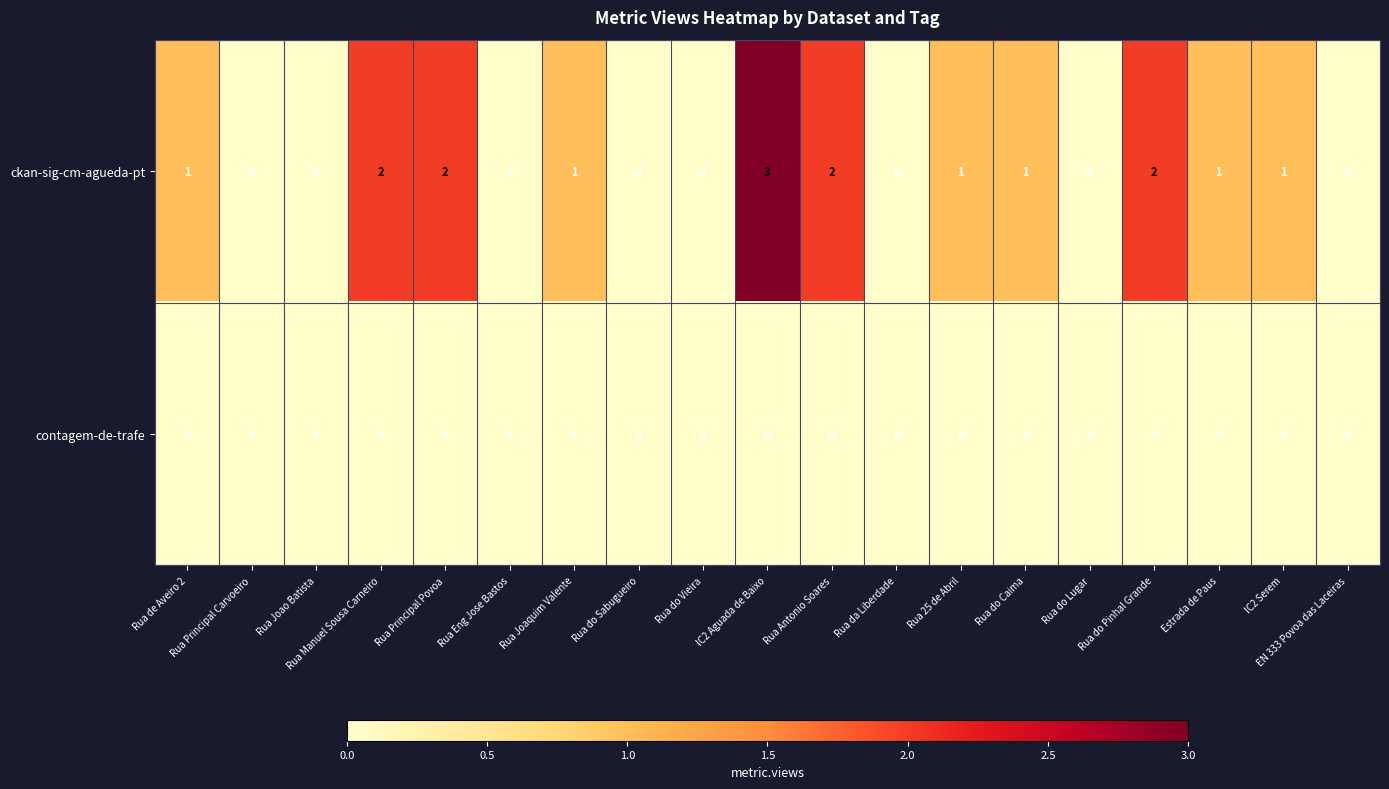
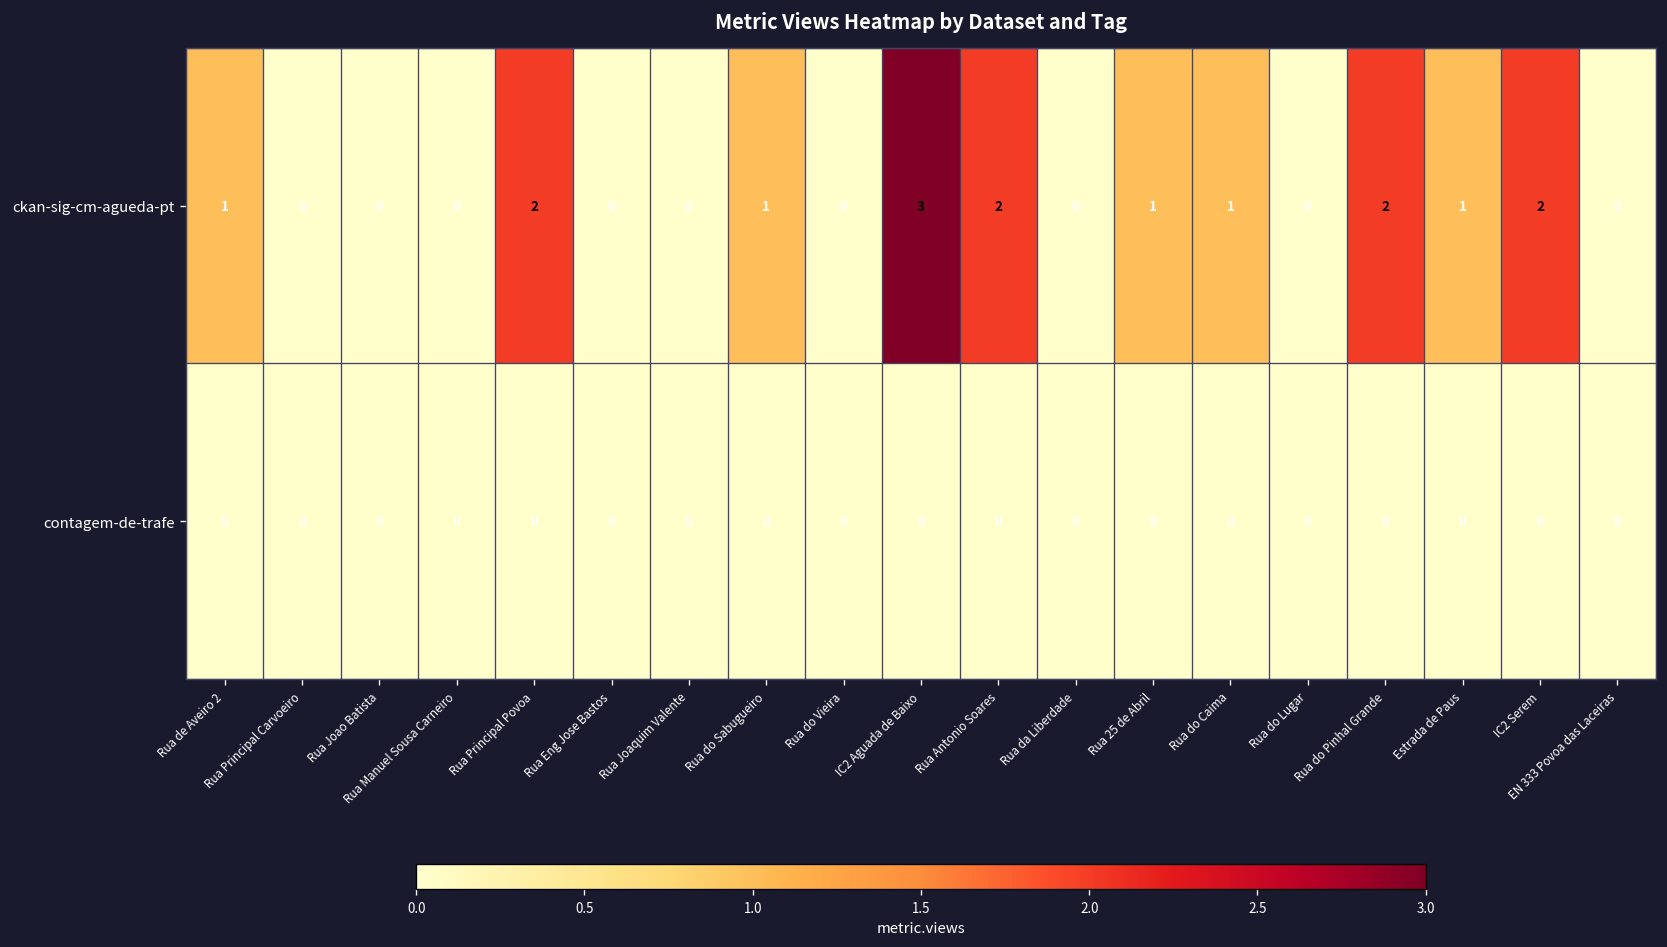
ckan-sig-cm-agueda-pt, Rua Manuel Sousa Carneiro: 2 -> 0
ckan-sig-cm-agueda-pt, Rua Joaquim Valente: 1 -> 0
ckan-sig-cm-agueda-pt, Rua do Sabugueiro: 0 -> 1
ckan-sig-cm-agueda-pt, IC2 Serem: 1 -> 2
